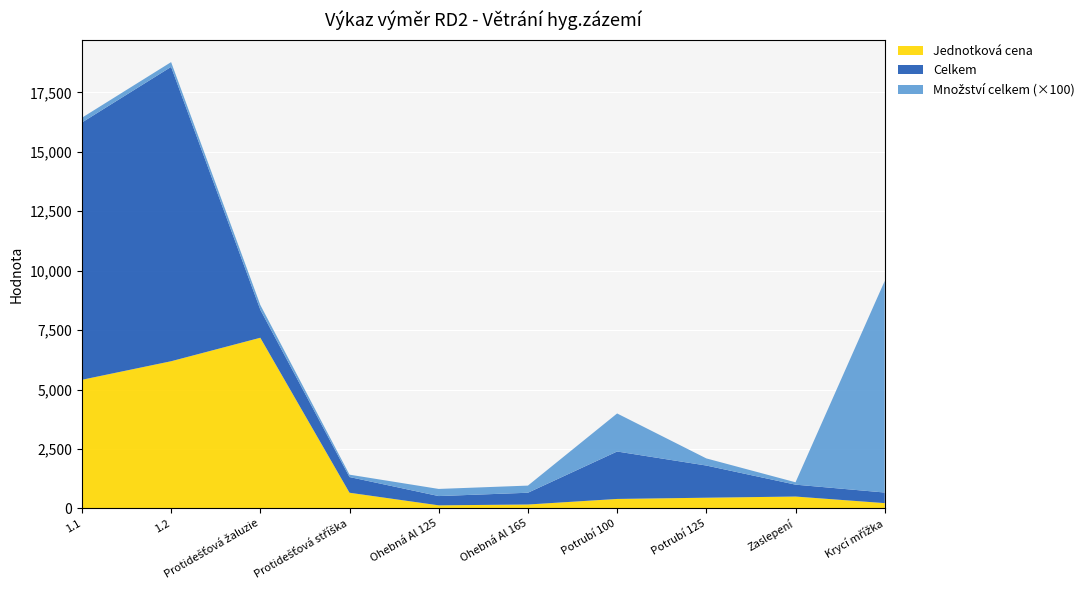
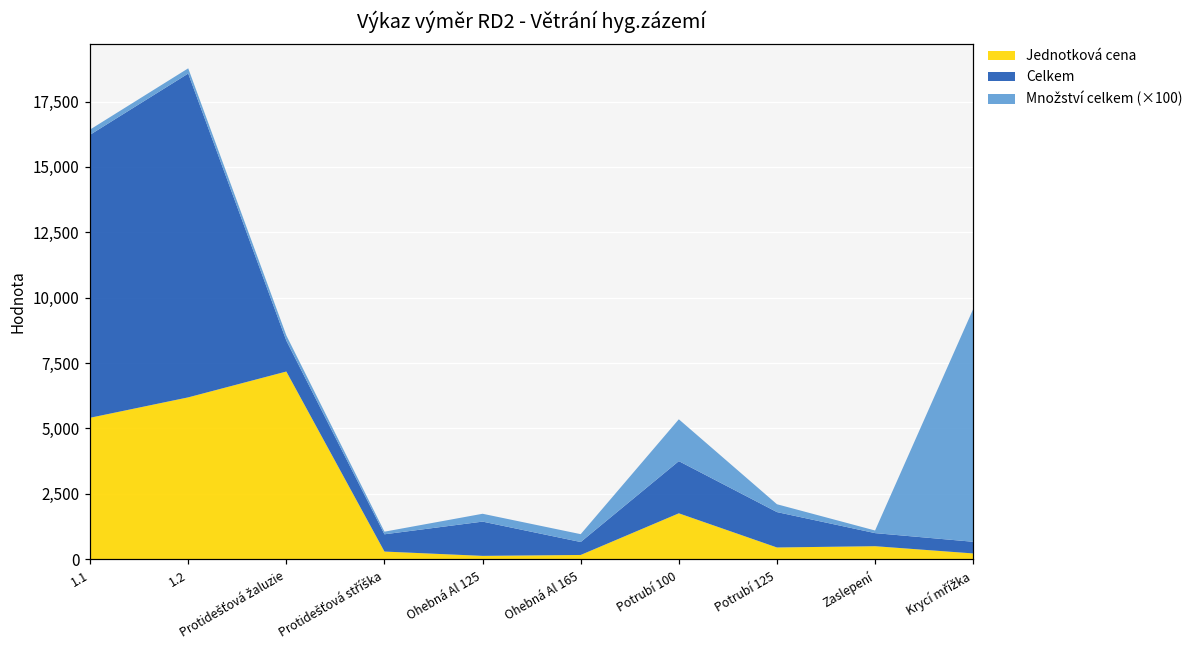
Jednotková cena, Protidešťová stříška: 700 -> 300
Celkem, Ohebná Al 125: 400 -> 1,300
Jednotková cena, Potrubí 100: 400 -> 1,800
